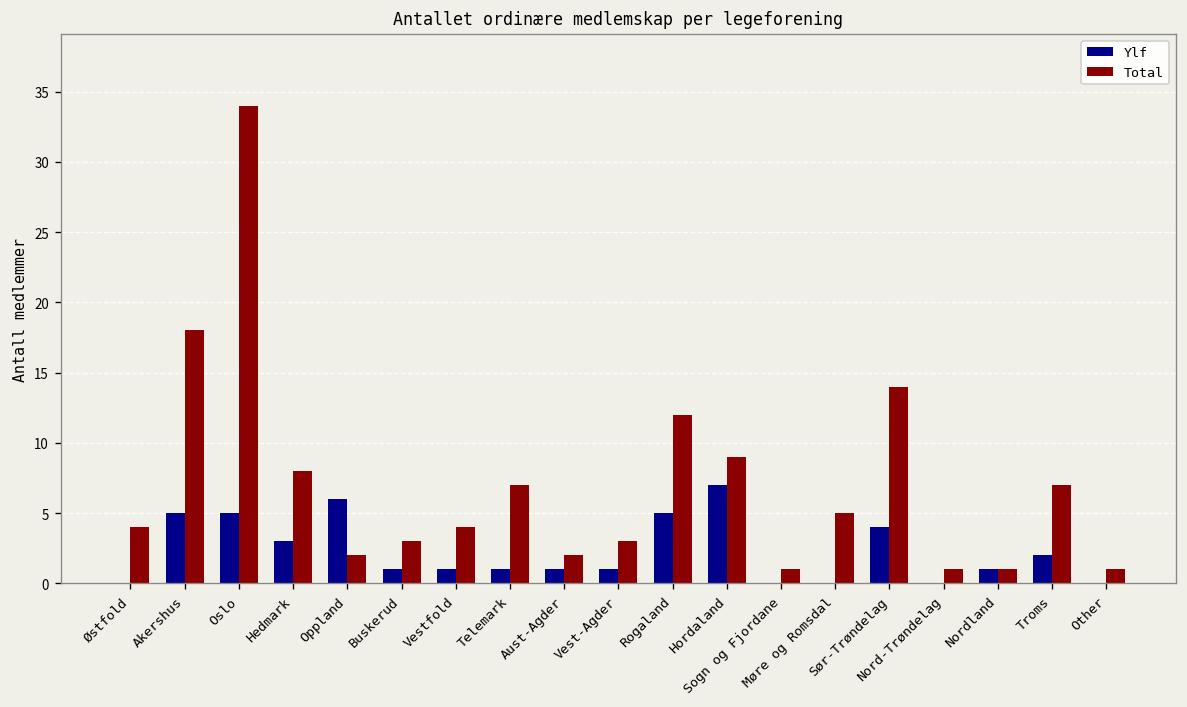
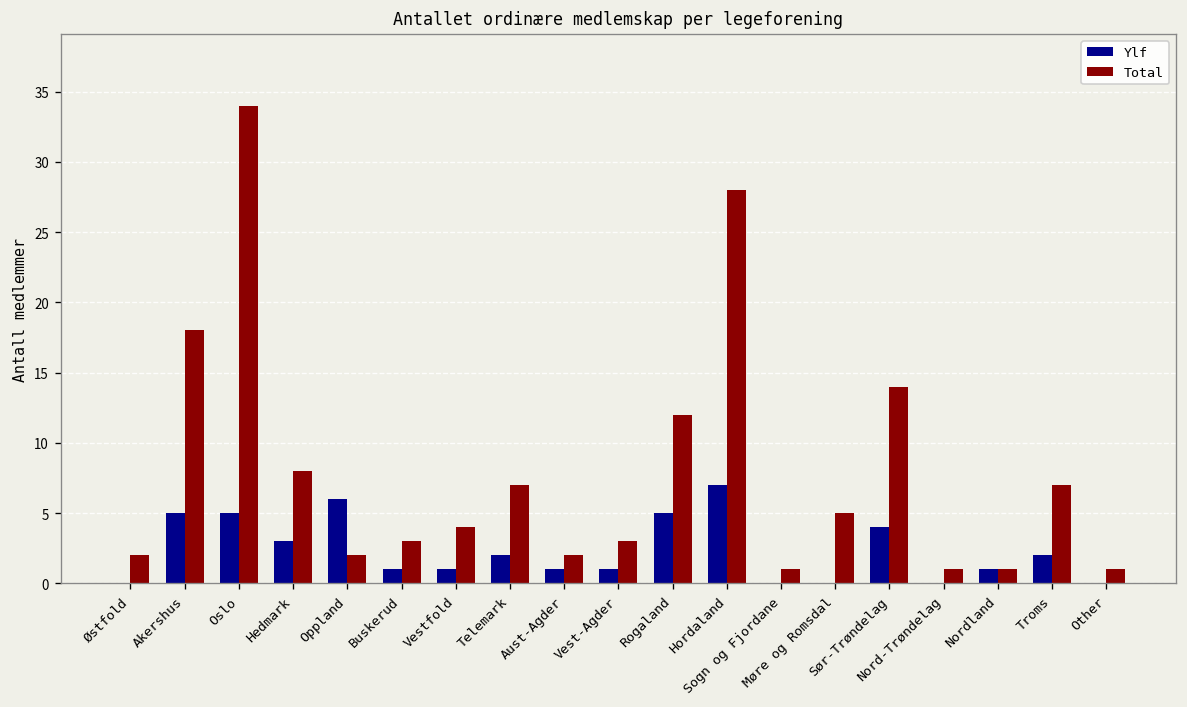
Total, Østfold: 4 -> 2
Ylf, Telemark: 1 -> 2
Total, Hordaland: 9 -> 28
